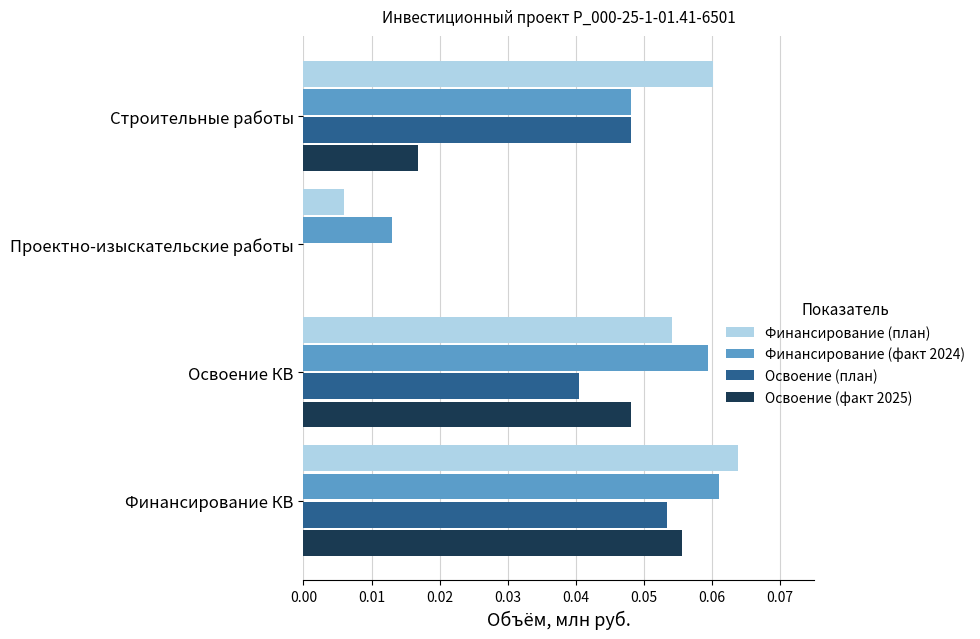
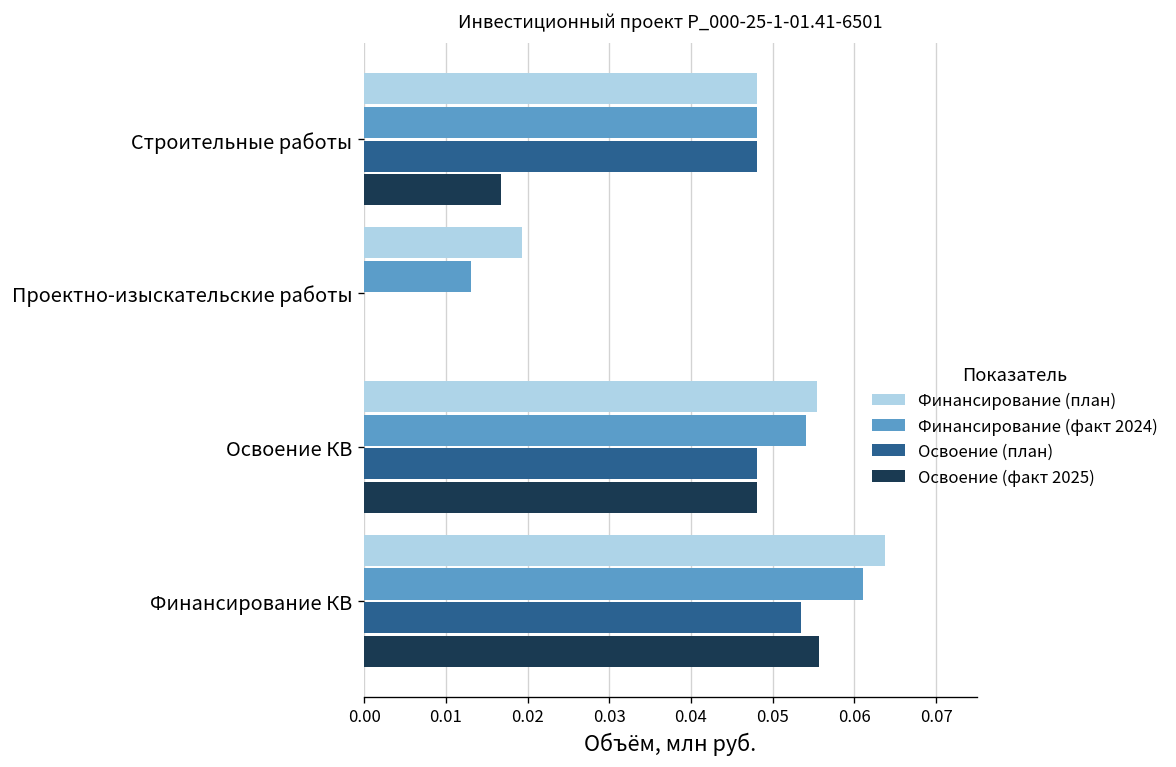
Финансирование (план), Строительные работы: 0.060 -> 0.048
Финансирование (план), Проектно-изыскательские работы: 0.006 -> 0.019
Финансирование (план), Освоение КВ: 0.054 -> 0.055
Финансирование (факт 2024), Освоение КВ: 0.059 -> 0.054
Освоение (план), Освоение КВ: 0.040 -> 0.048
